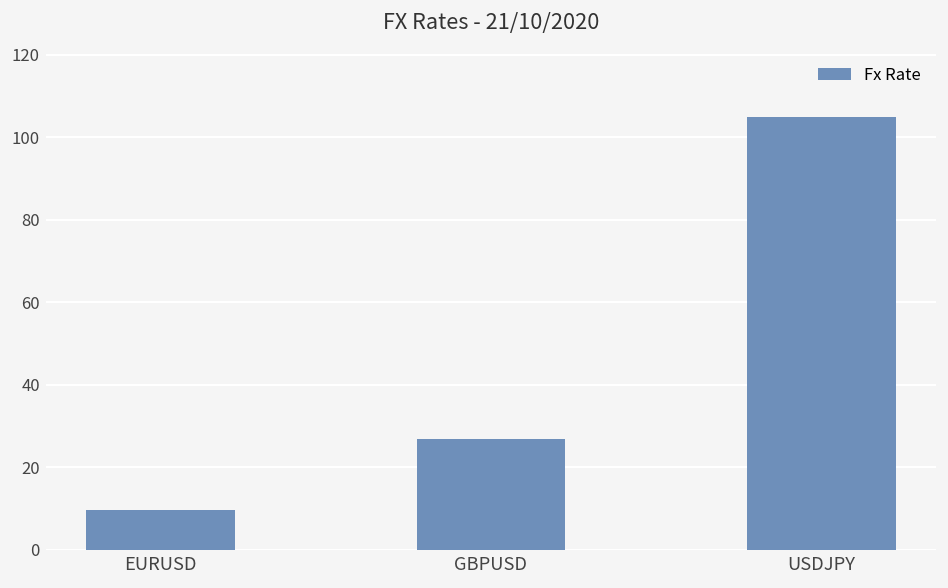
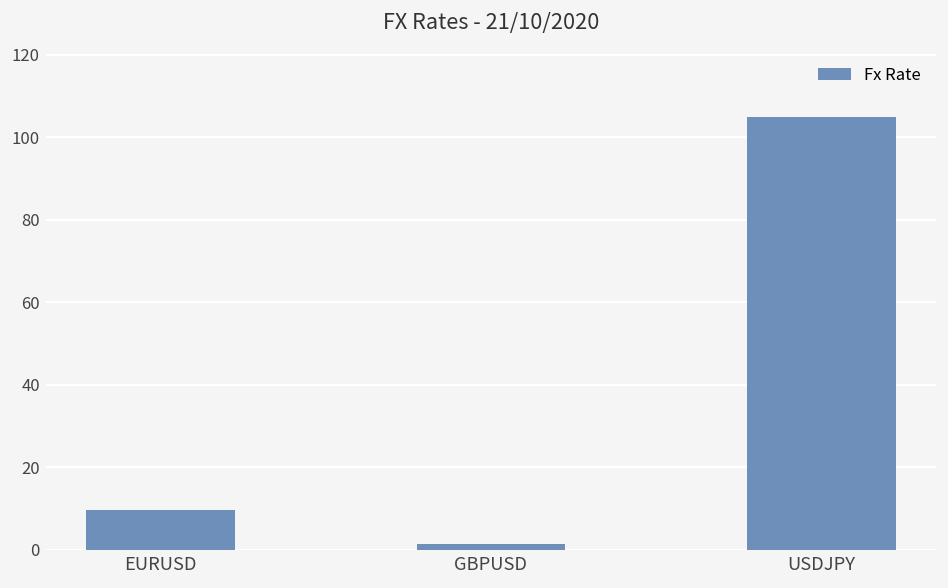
GBPUSD: 27 -> 1
